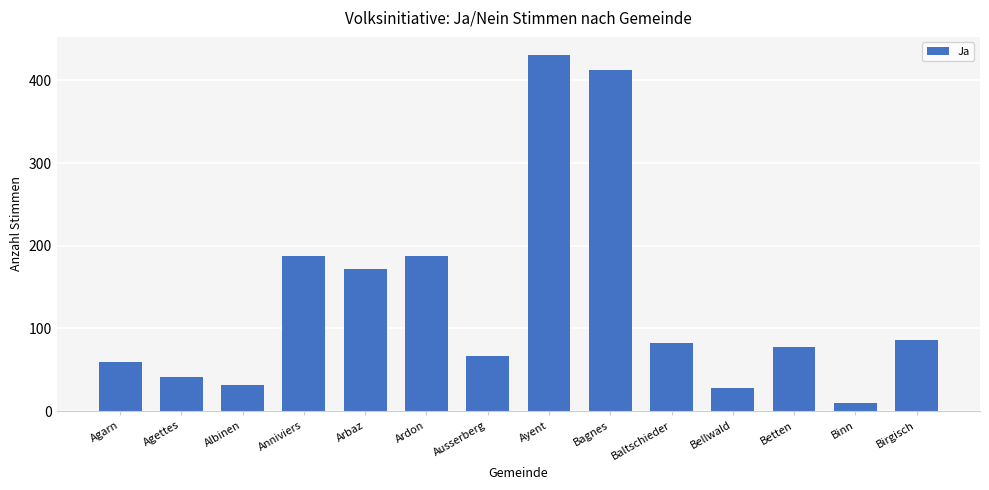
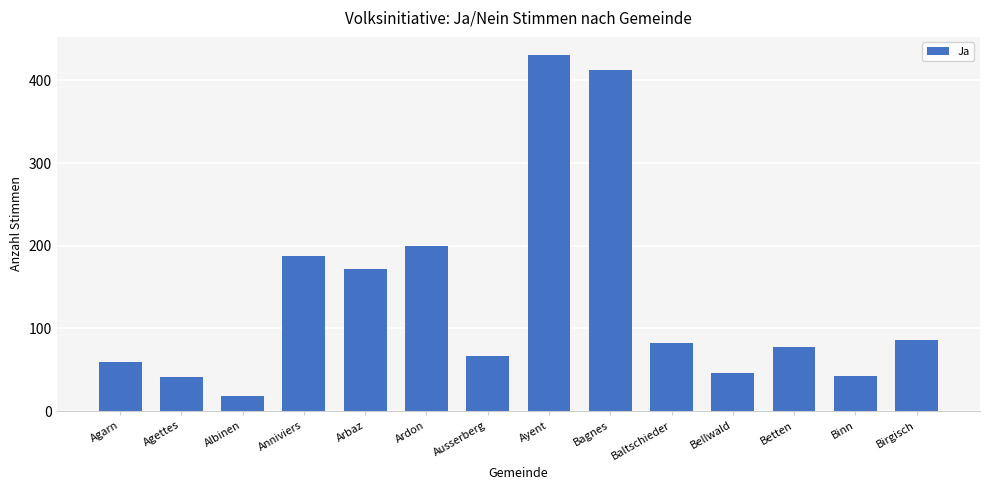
Albinen: 30 -> 20
Ardon: 190 -> 200
Bellwald: 30 -> 50
Binn: 10 -> 40
